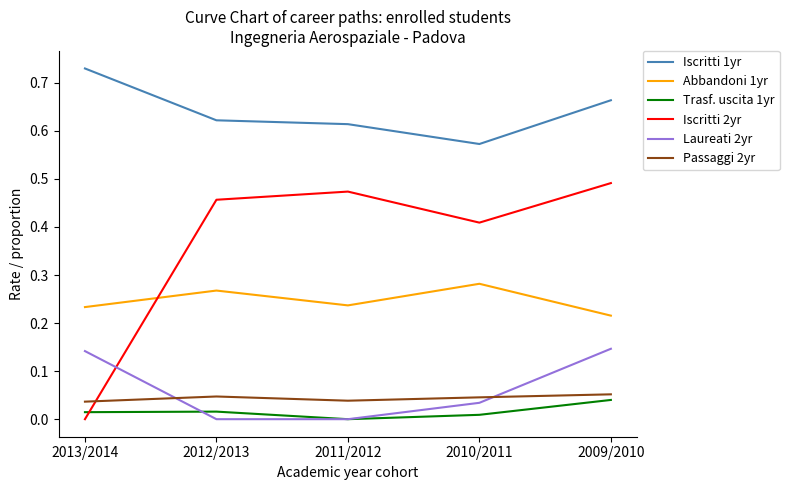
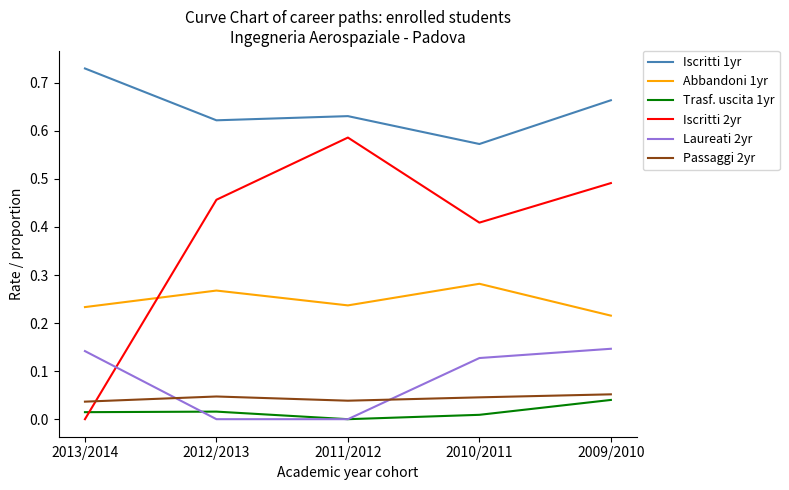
Iscritti 1yr, 2011/2012: 0.61 -> 0.63
Iscritti 2yr, 2011/2012: 0.47 -> 0.59
Laureati 2yr, 2010/2011: 0.03 -> 0.13
